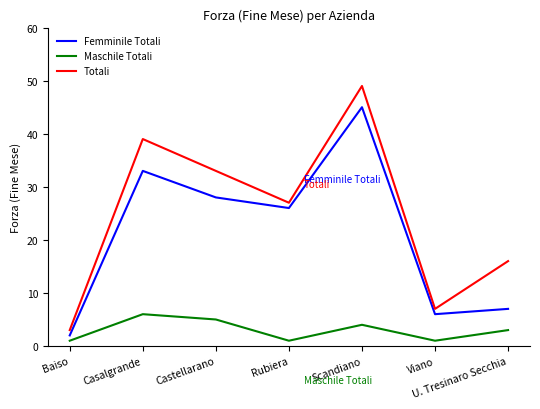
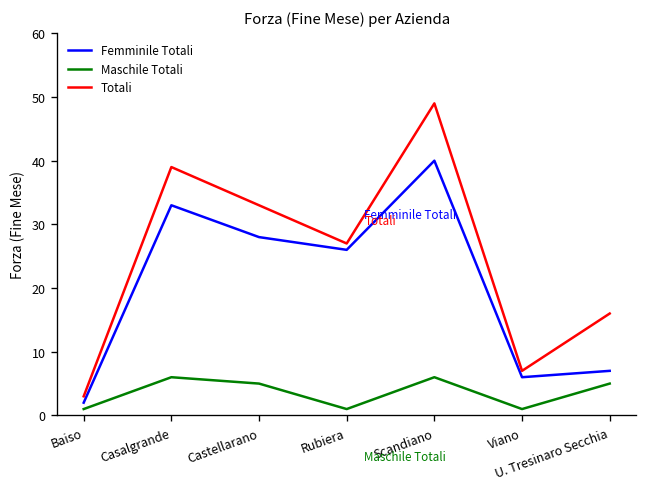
Femminile Totali, Scandiano: 45 -> 40
Maschile Totali, Scandiano: 4 -> 6
Maschile Totali, U. Tresinaro Secchia: 3 -> 5
